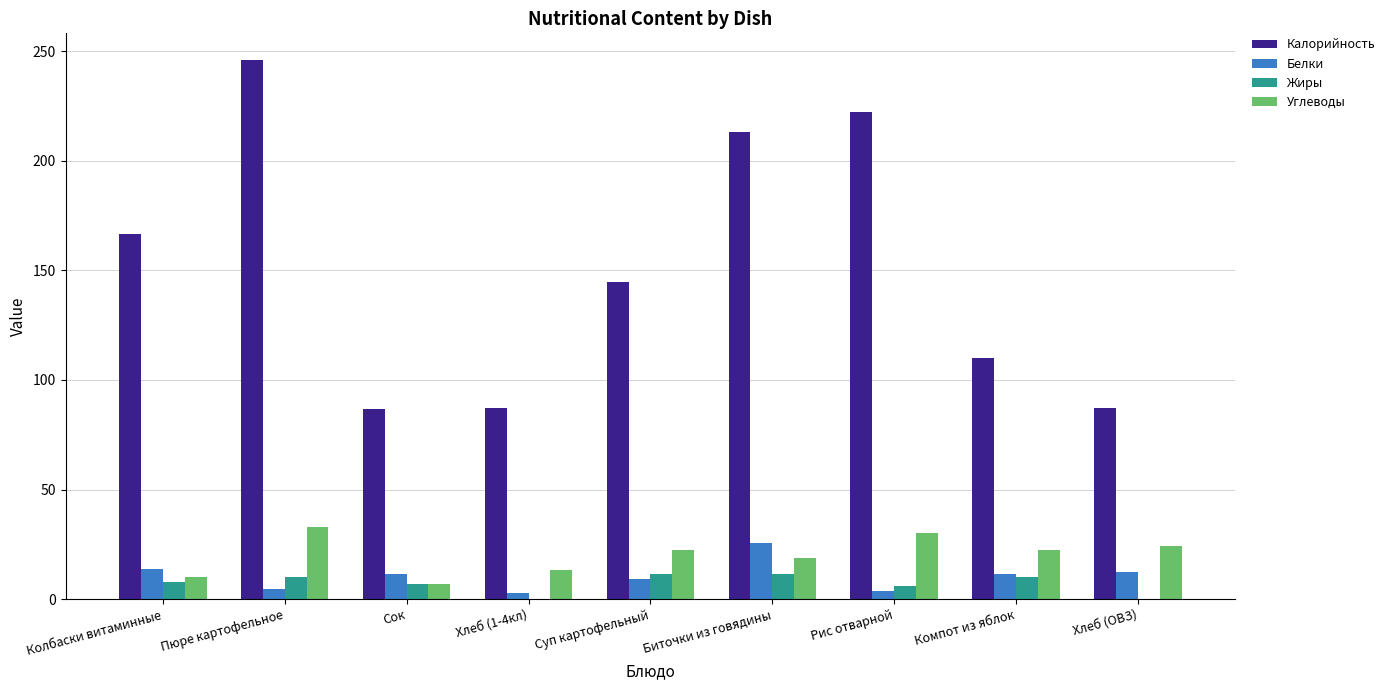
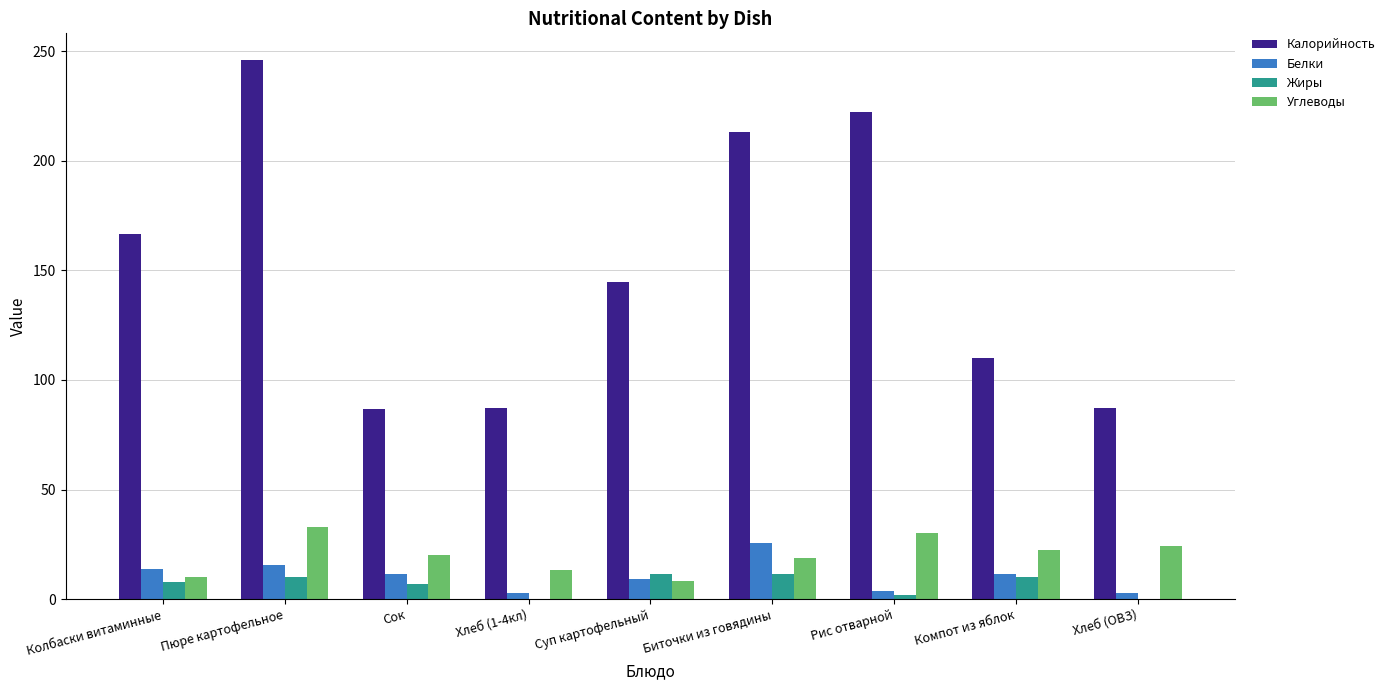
Белки, Пюре картофельное: 5 -> 15
Углеводы, Сок: 7 -> 20
Углеводы, Суп картофельный: 23 -> 8
Жиры, Рис отварной: 6 -> 2
Белки, Хлеб (ОВЗ): 12 -> 3
